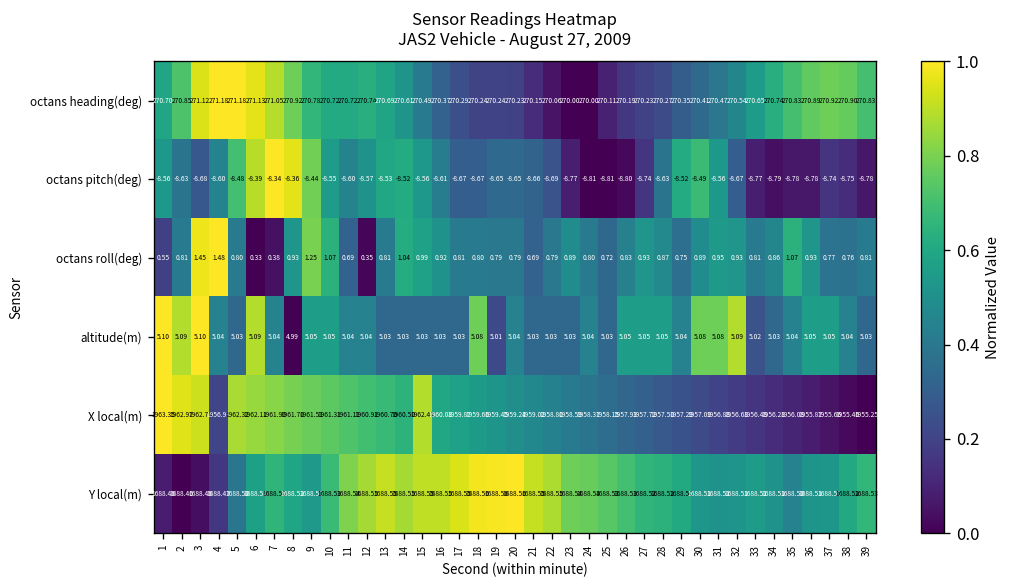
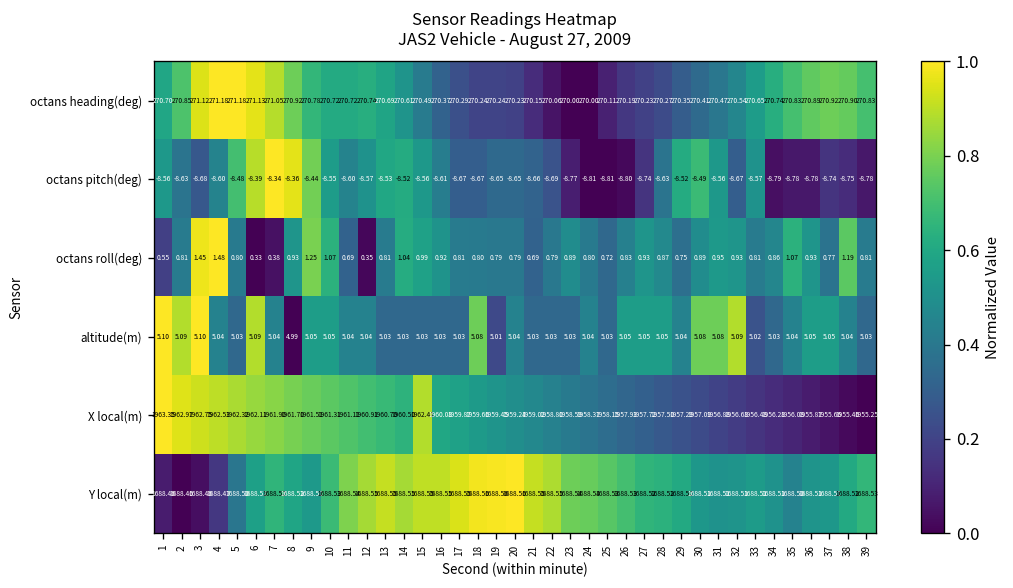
octans pitch(deg), 33: -8.77 -> -8.57
octans roll(deg), 38: 0.76 -> 1.19
X local(m), 4: 1956.93 -> 1962.53
